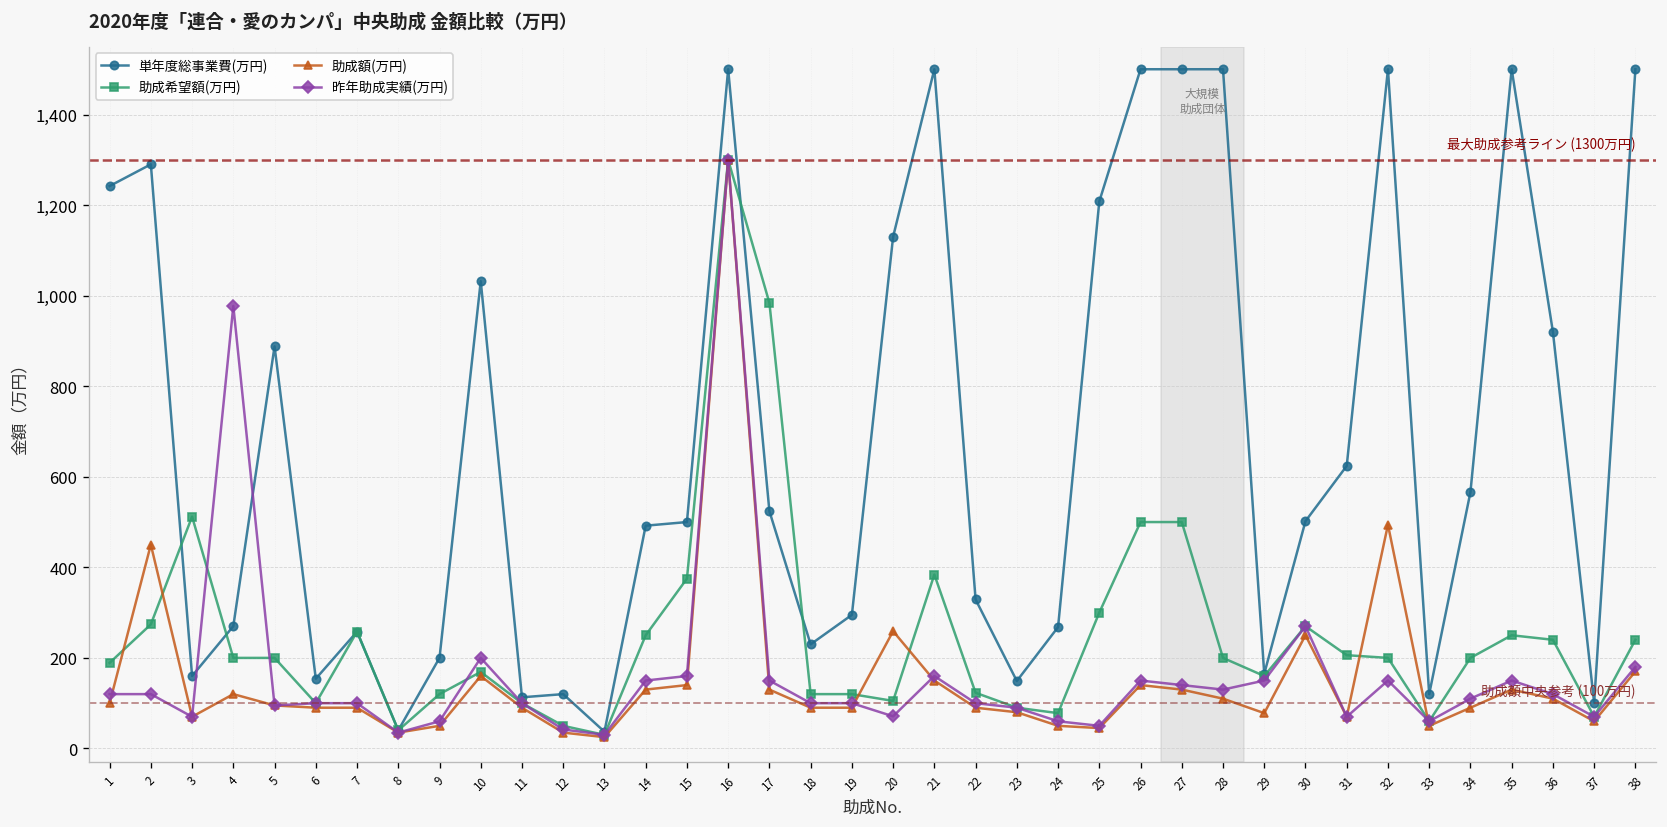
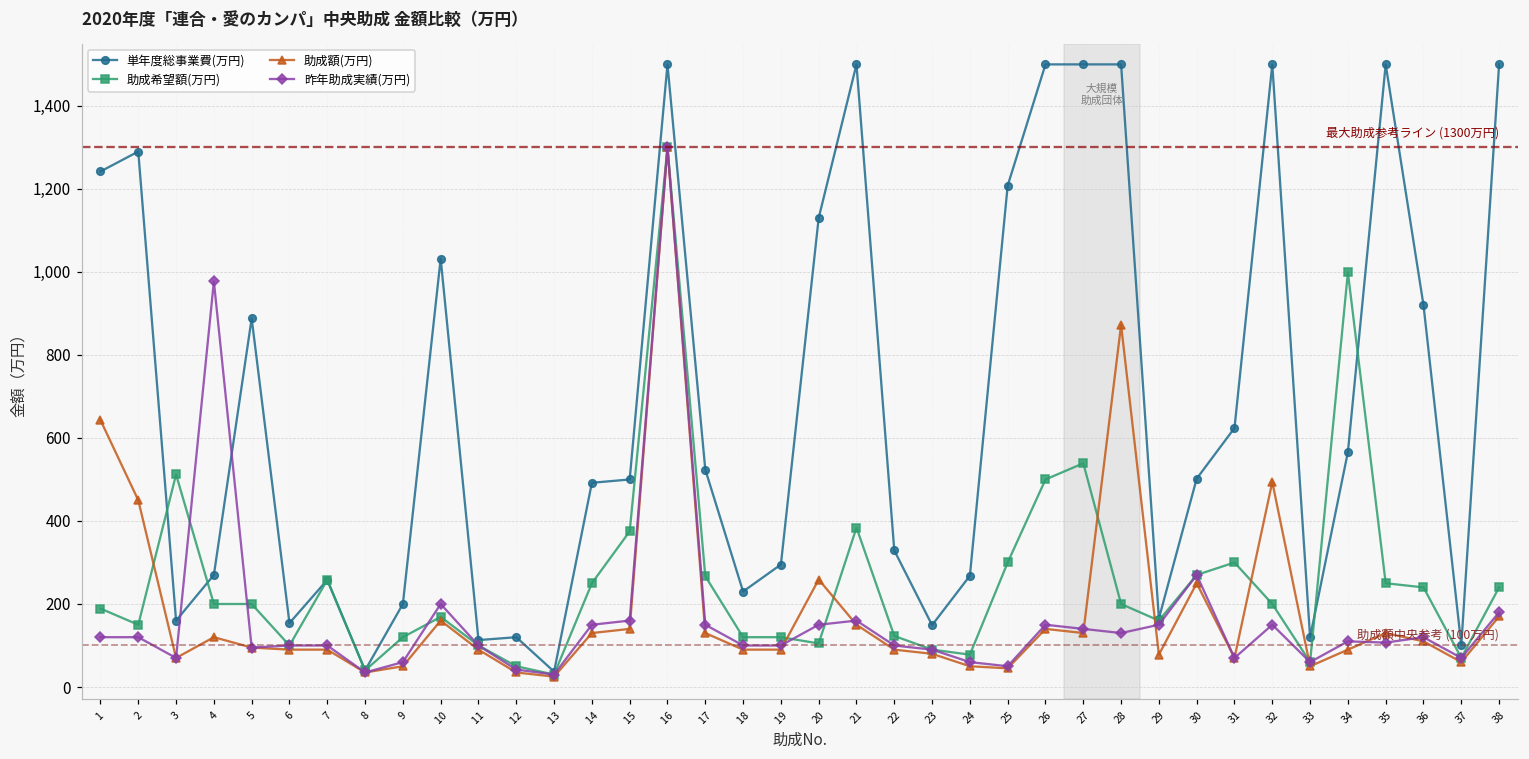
助成額(万円), 1: 100 -> 640
助成希望額(万円), 2: 270 -> 150
助成希望額(万円), 17: 980 -> 270
昨年助成実績(万円), 20: 70 -> 150
助成希望額(万円), 27: 500 -> 540
助成額(万円), 28: 110 -> 870
助成希望額(万円), 31: 210 -> 300
助成希望額(万円), 34: 200 -> 1,000
昨年助成実績(万円), 35: 150 -> 110
